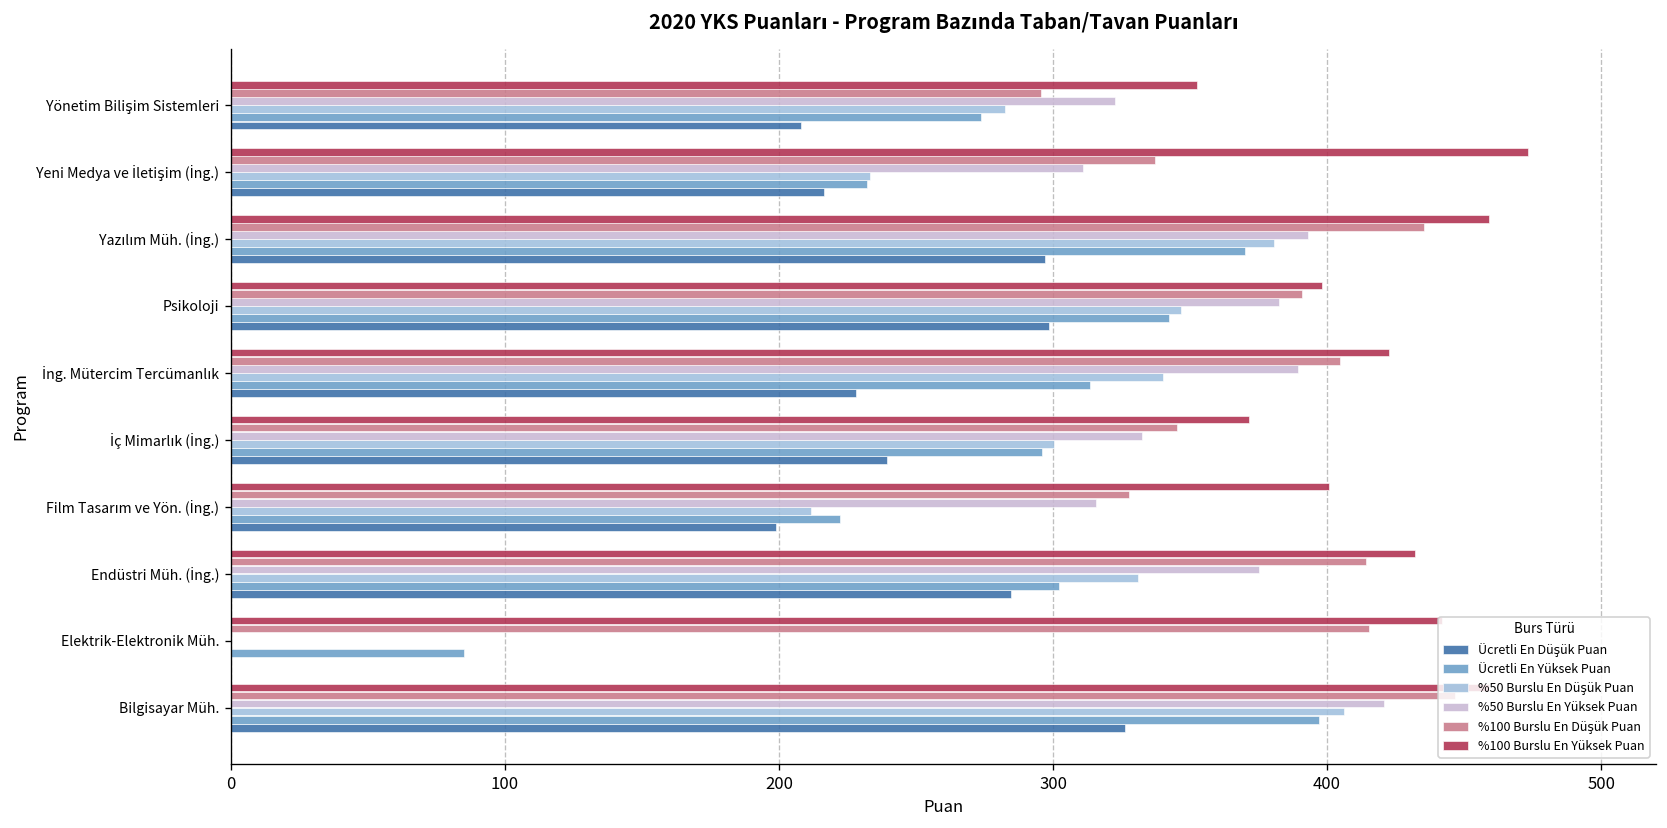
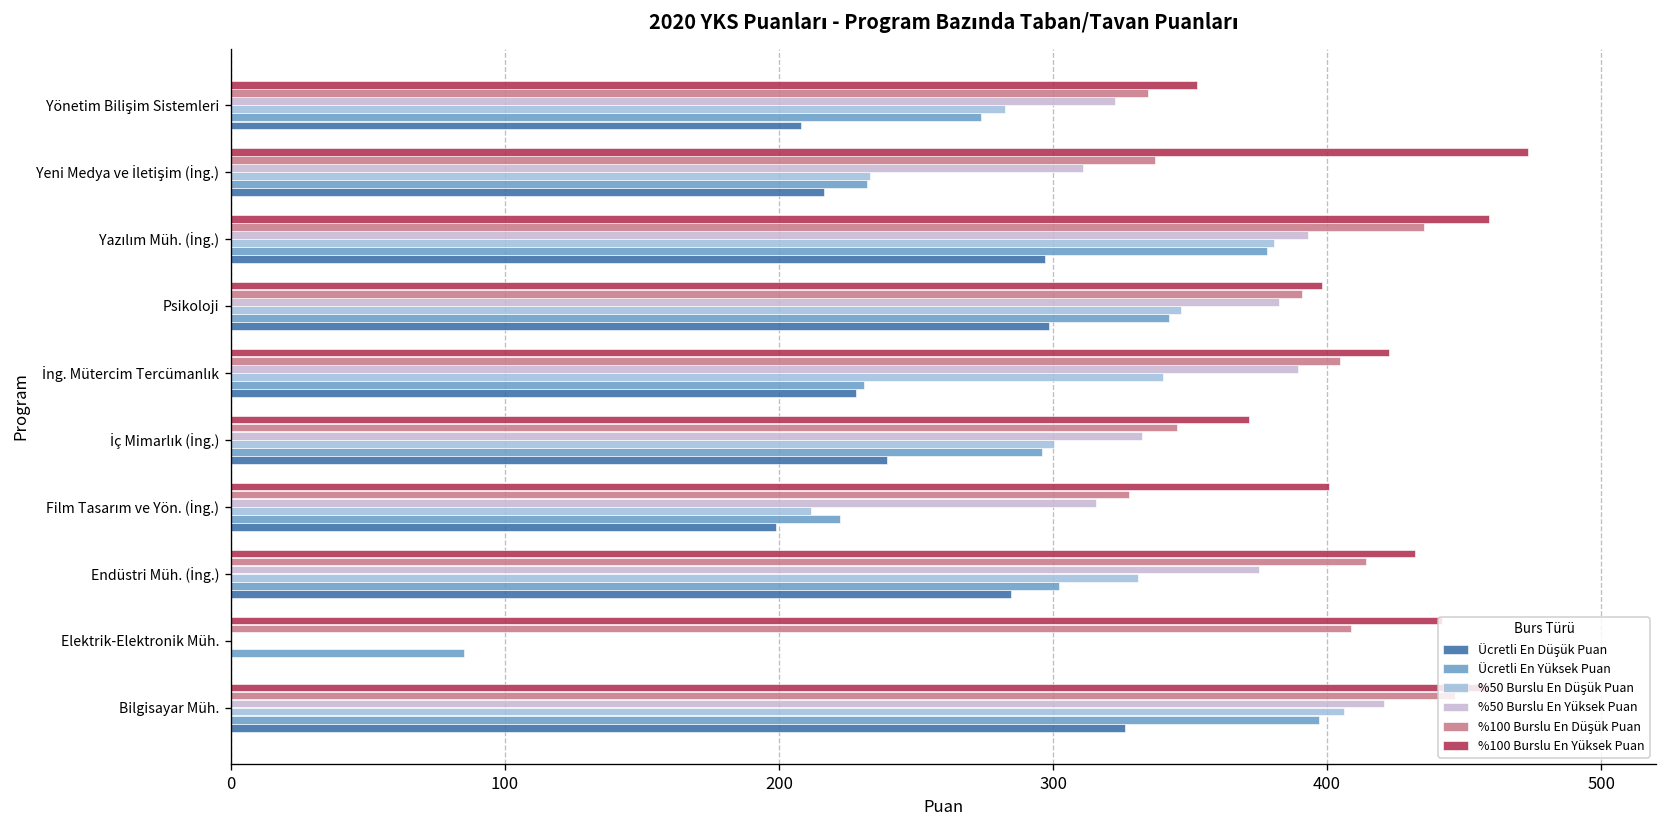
%100 Burslu En Düşük Puan, Yönetim Bilişim Sistemleri: 296 -> 335
Ücretli En Yüksek Puan, Yazılım Müh. (İng.): 370 -> 378
Ücretli En Yüksek Puan, İng. Mütercim Tercümanlık: 314 -> 231
%100 Burslu En Düşük Puan, Elektrik-Elektronik Müh.: 415 -> 409
